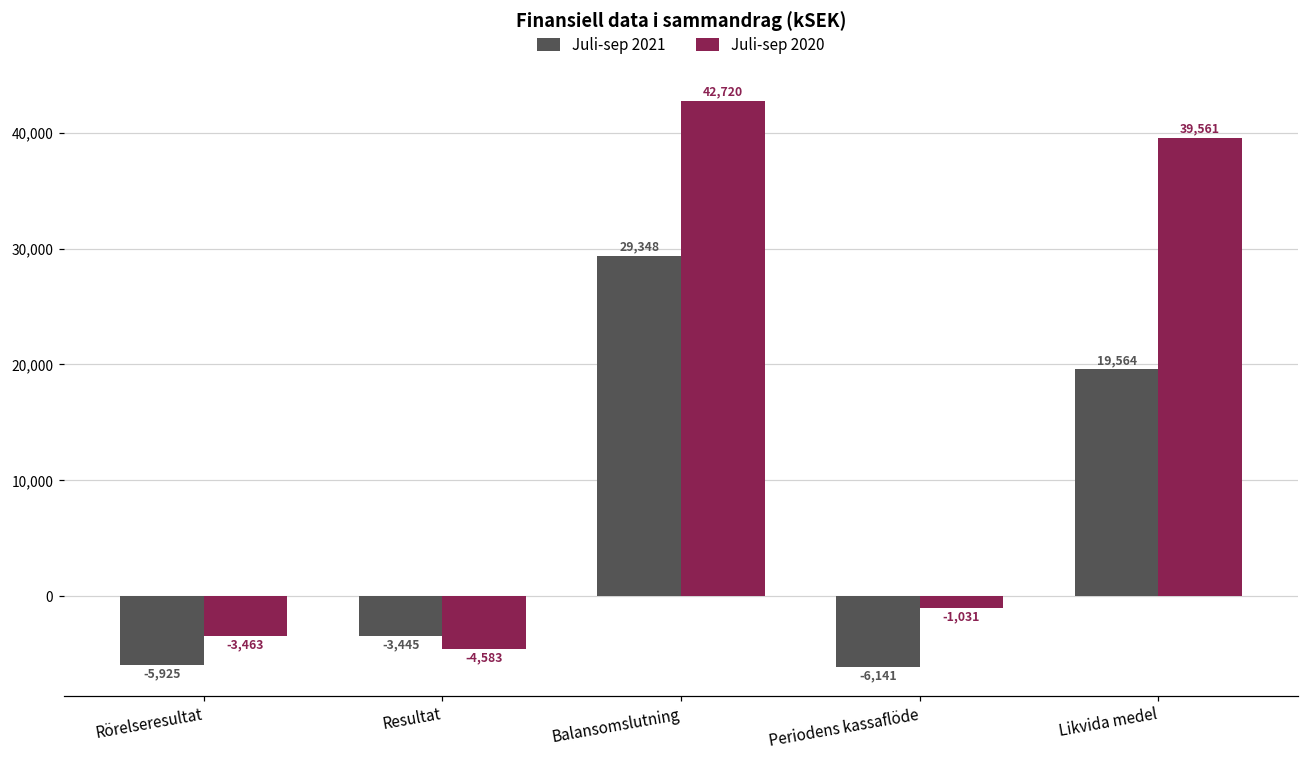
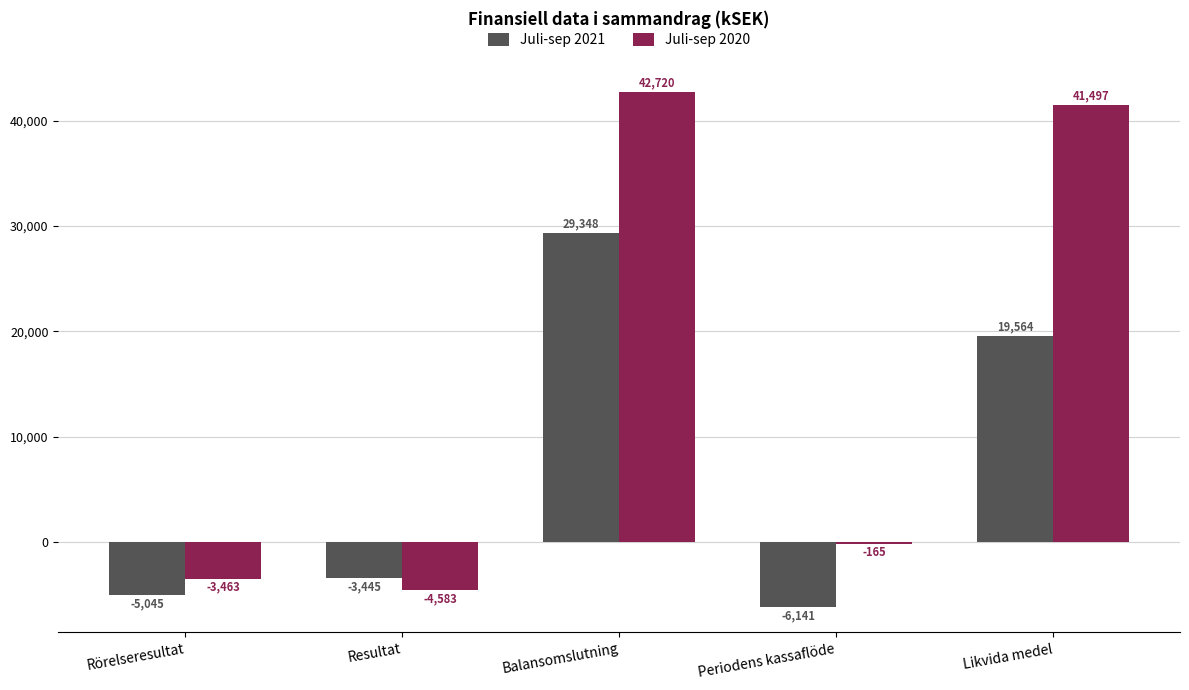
Juli-sep 2021, Rörelseresultat: -5,925 -> -5,045
Juli-sep 2020, Periodens kassaflöde: -1,031 -> -165
Juli-sep 2020, Likvida medel: 39,561 -> 41,497
